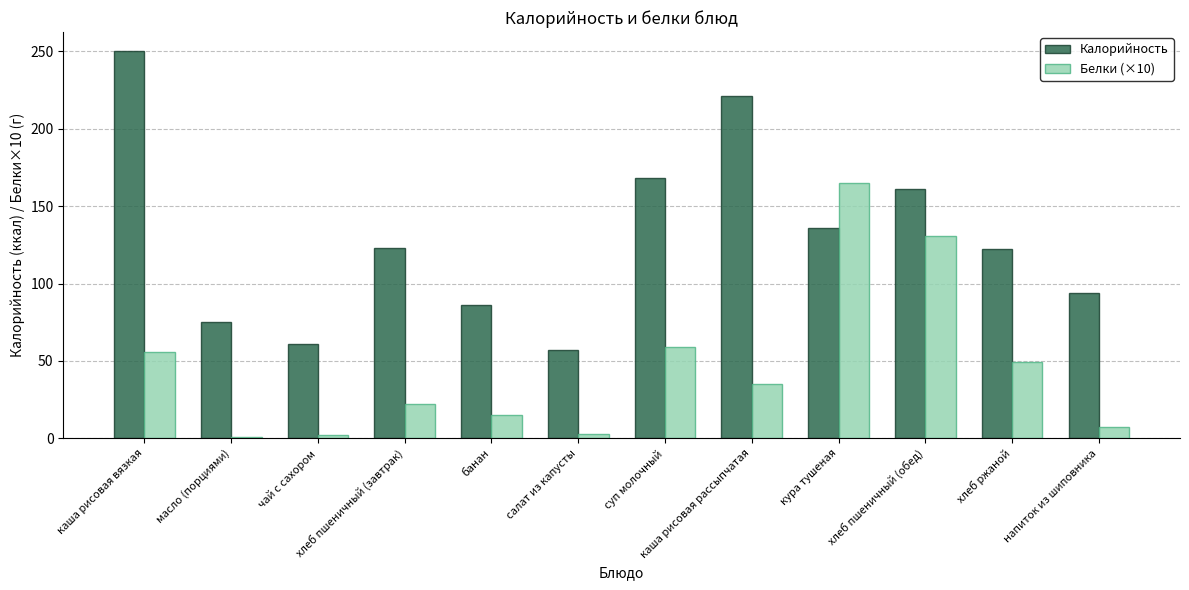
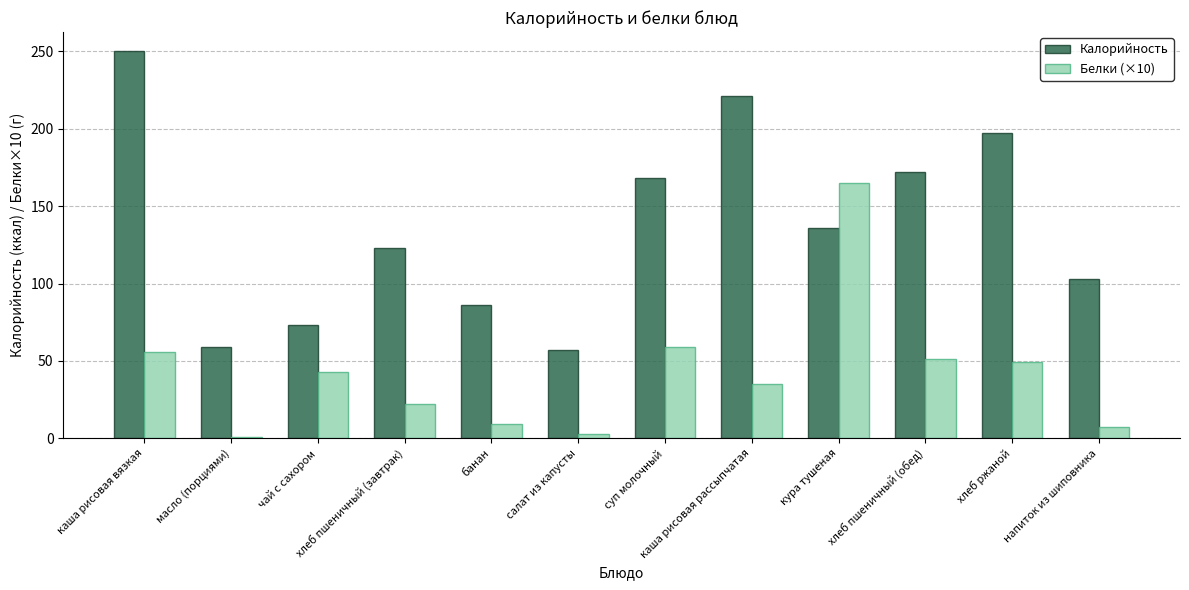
Калорийность, масло (порциями): 75 -> 59
Калорийность, чай с сахором: 61 -> 73
Белки (×10), чай с сахором: 2 -> 43
Белки (×10), банан: 15 -> 9
Калорийность, хлеб пшеничный (обед): 161 -> 172
Белки (×10), хлеб пшеничный (обед): 131 -> 51
Калорийность, хлеб ржаной: 122 -> 197
Калорийность, напиток из шиповника: 94 -> 103
